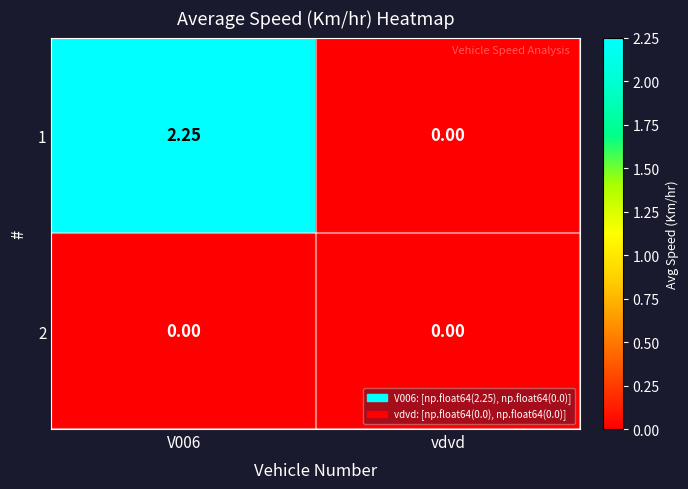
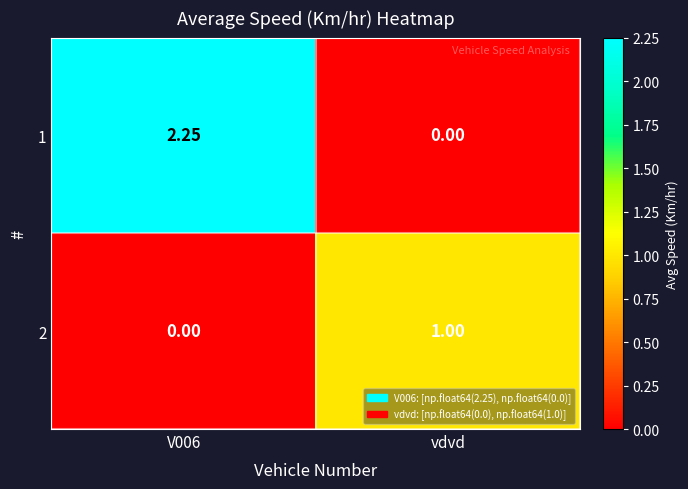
2, vdvd: 0.00 -> 1.00
